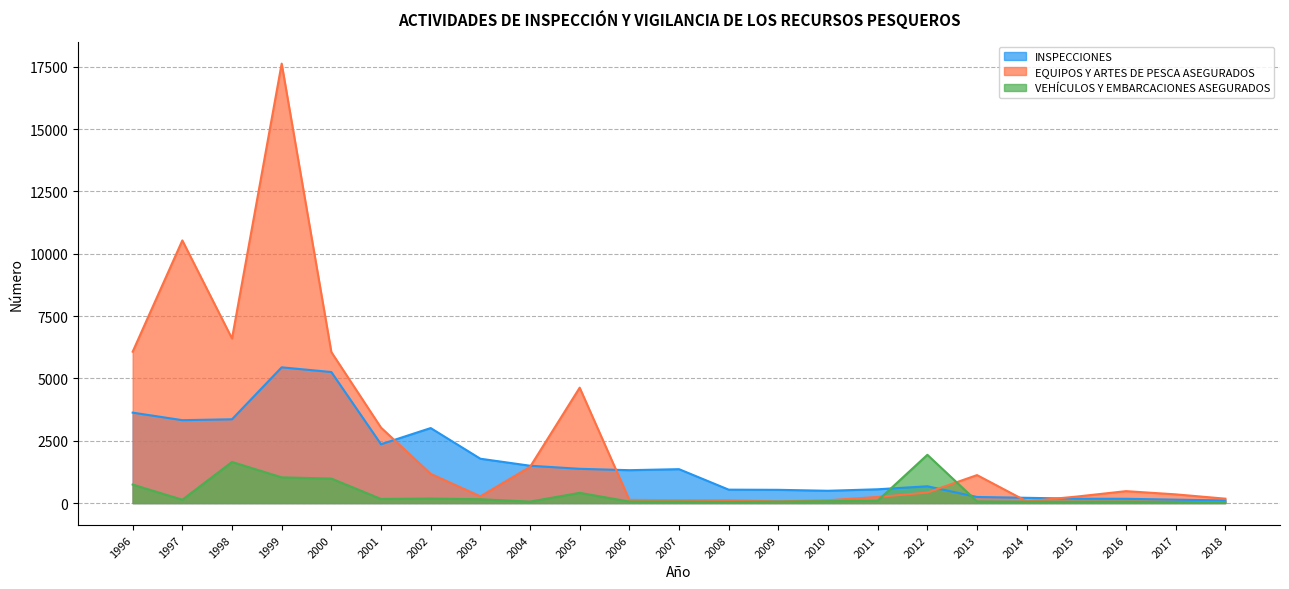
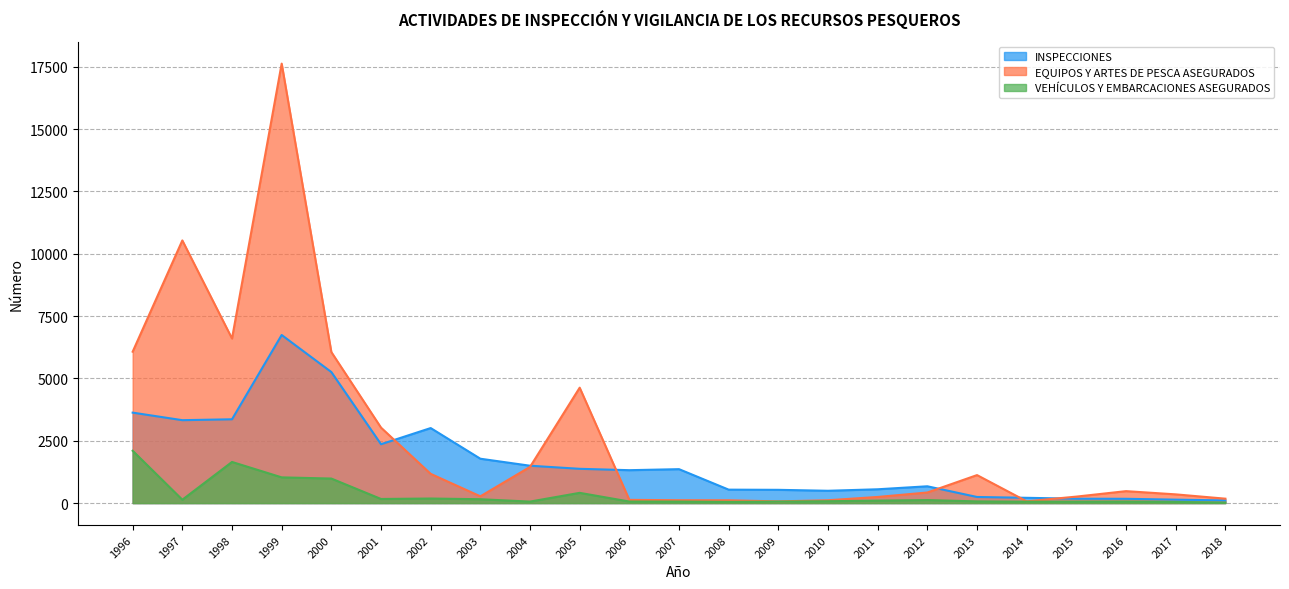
VEHÍCULOS Y EMBARCACIONES ASEGURADOS, 1996: 700 -> 2100
INSPECCIONES, 1999: 5400 -> 6700
VEHÍCULOS Y EMBARCACIONES ASEGURADOS, 2012: 1900 -> 100
